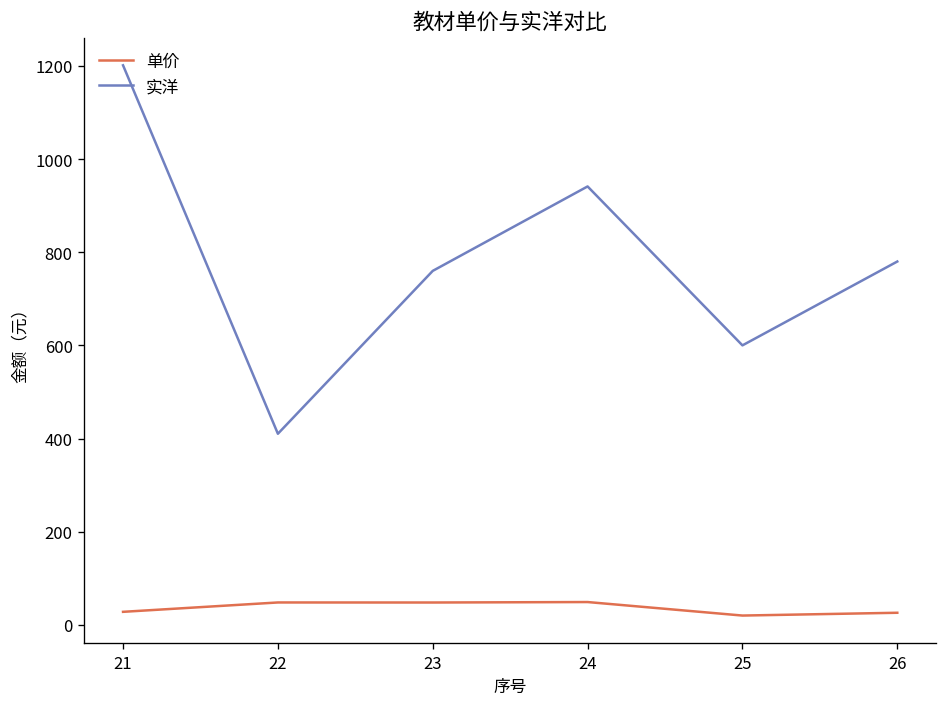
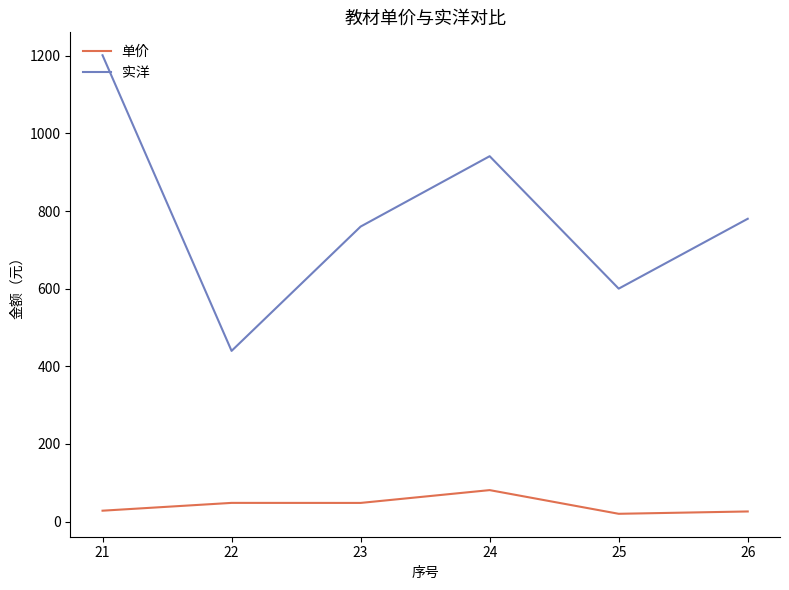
实洋, 22: 410 -> 440
单价, 24: 50 -> 80
